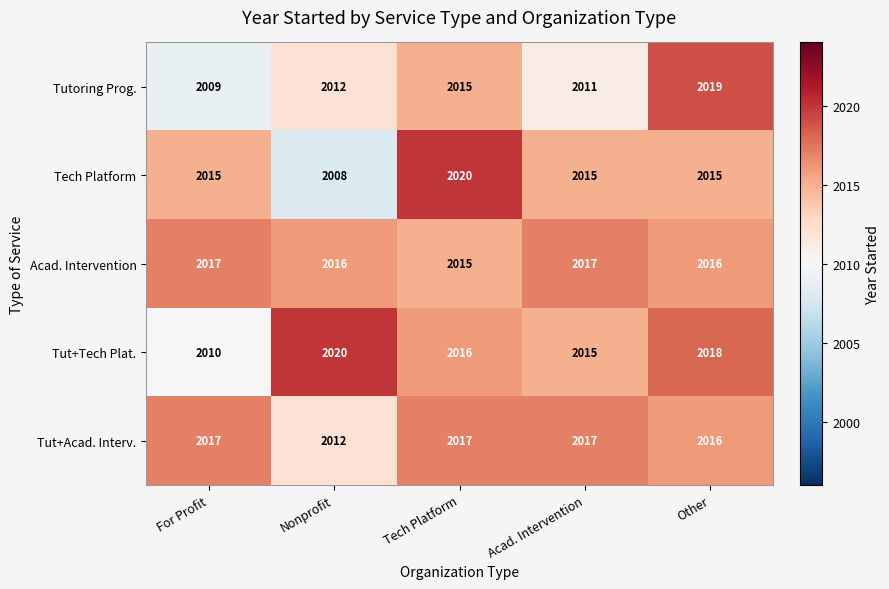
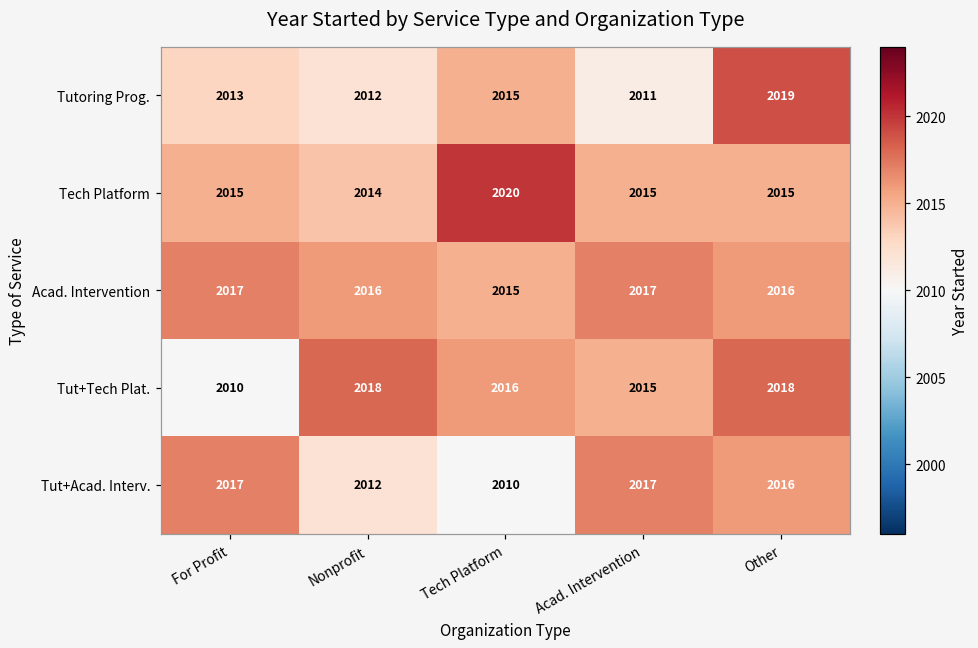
Tutoring Prog., For Profit: 2009 -> 2013
Tech Platform, Nonprofit: 2008 -> 2014
Tut+Tech Plat., Nonprofit: 2020 -> 2018
Tut+Acad. Interv., Tech Platform: 2017 -> 2010
